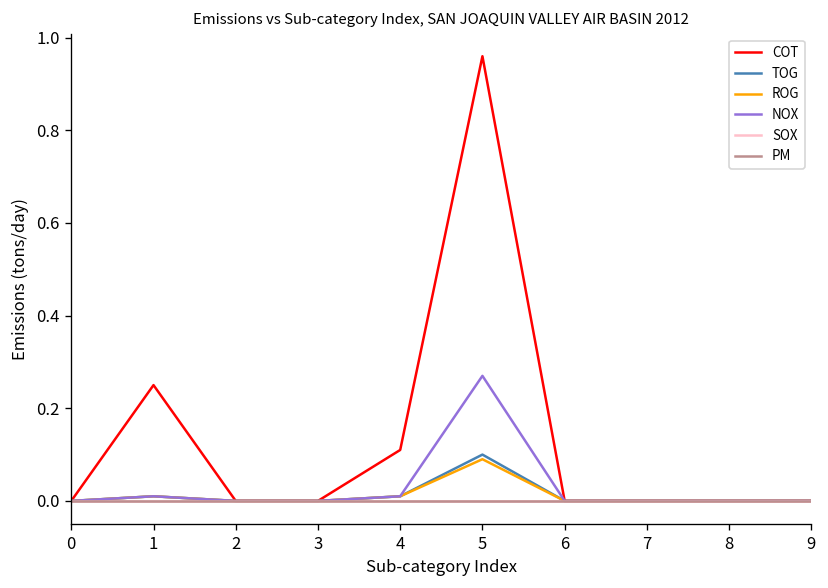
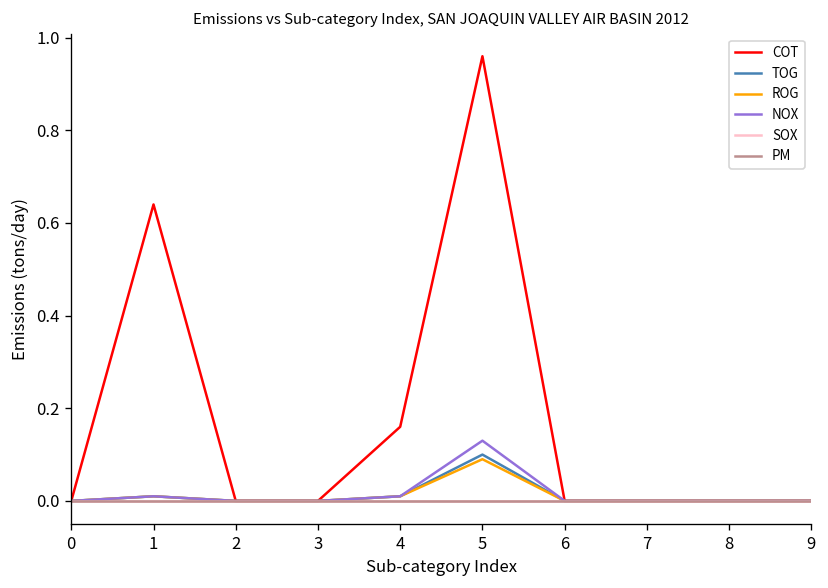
COT, 1: 0.25 -> 0.64
COT, 4: 0.11 -> 0.16
NOX, 5: 0.27 -> 0.13
